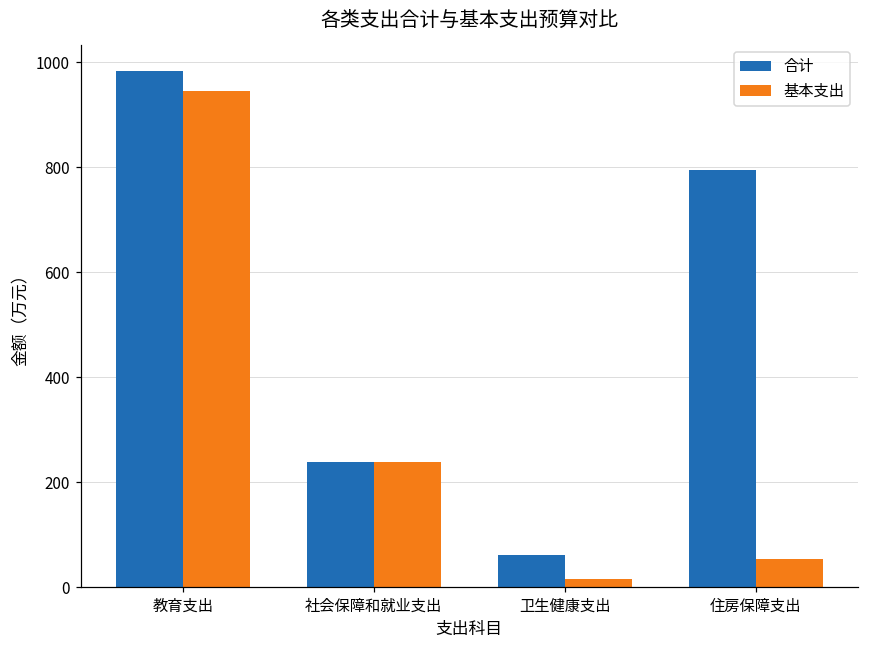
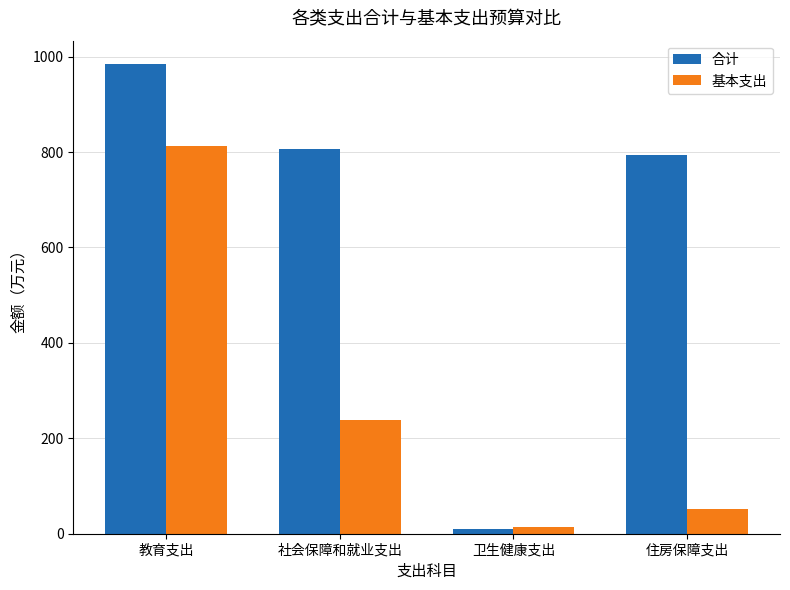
基本支出, 教育支出: 950 -> 810
合计, 社会保障和就业支出: 240 -> 810
合计, 卫生健康支出: 60 -> 10
